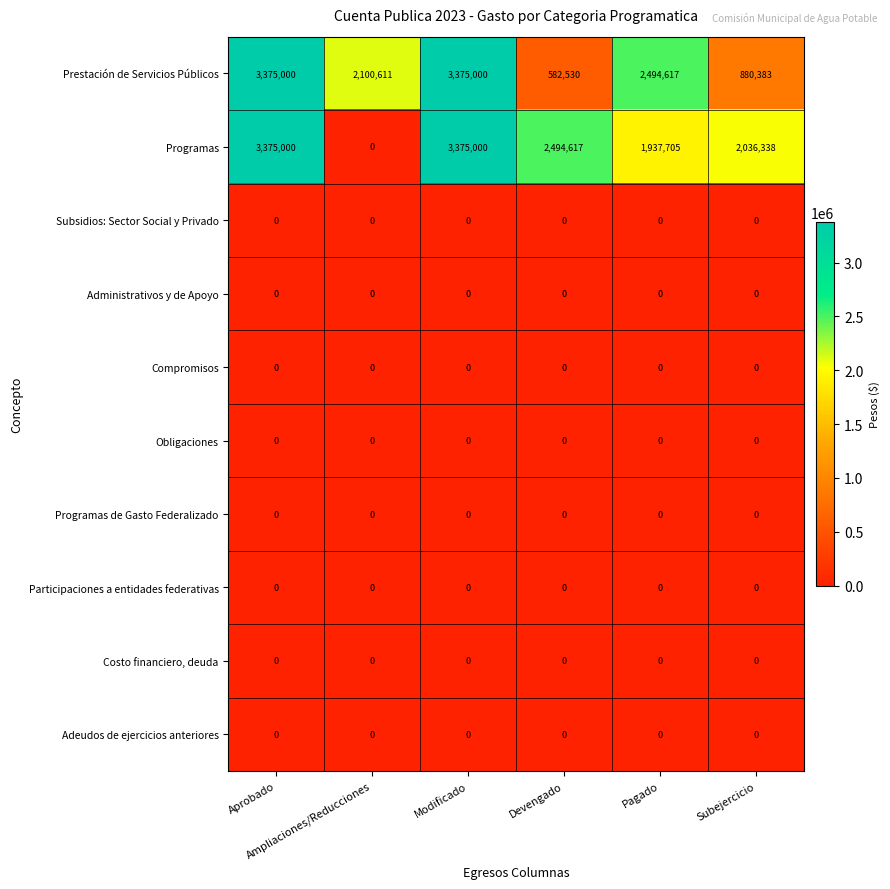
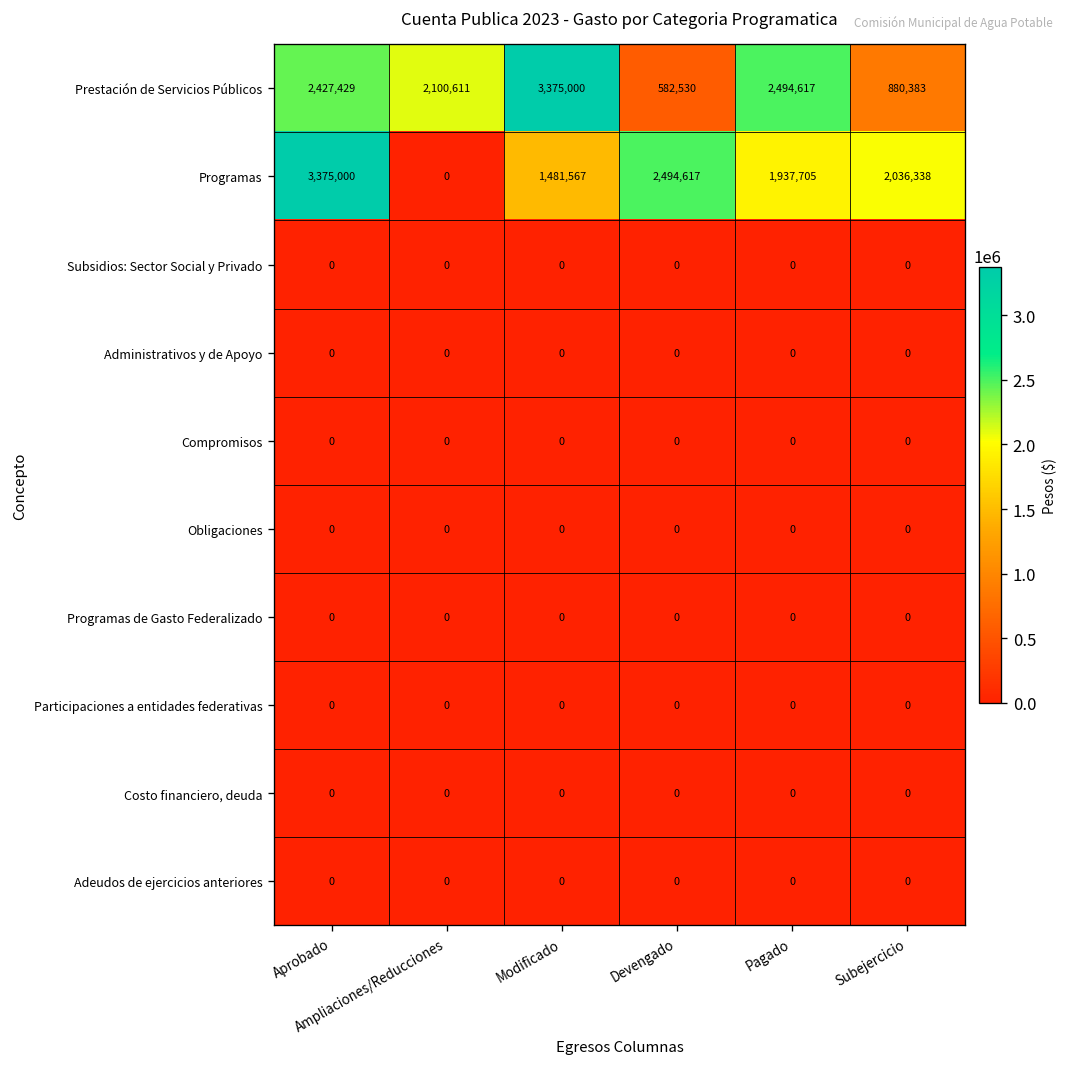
Prestación de Servicios Públicos, Aprobado: 3,375,000 -> 2,427,429
Programas, Modificado: 3,375,000 -> 1,481,567
